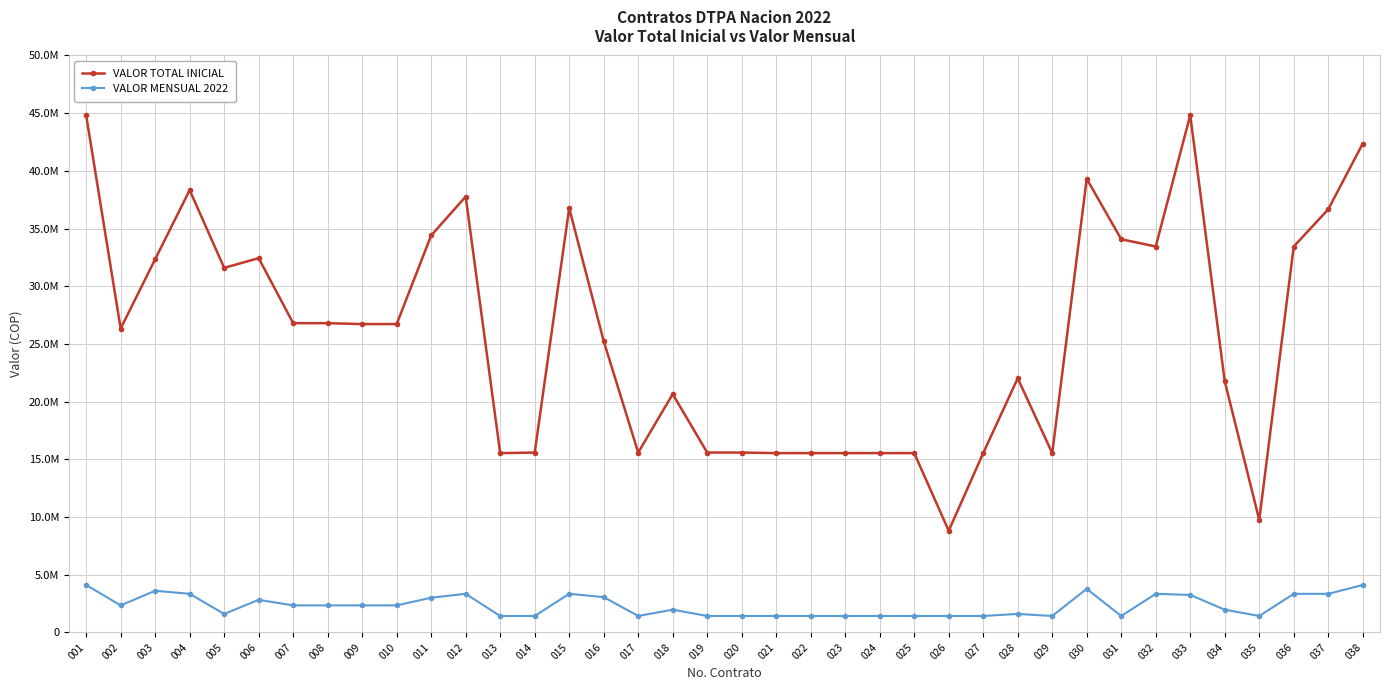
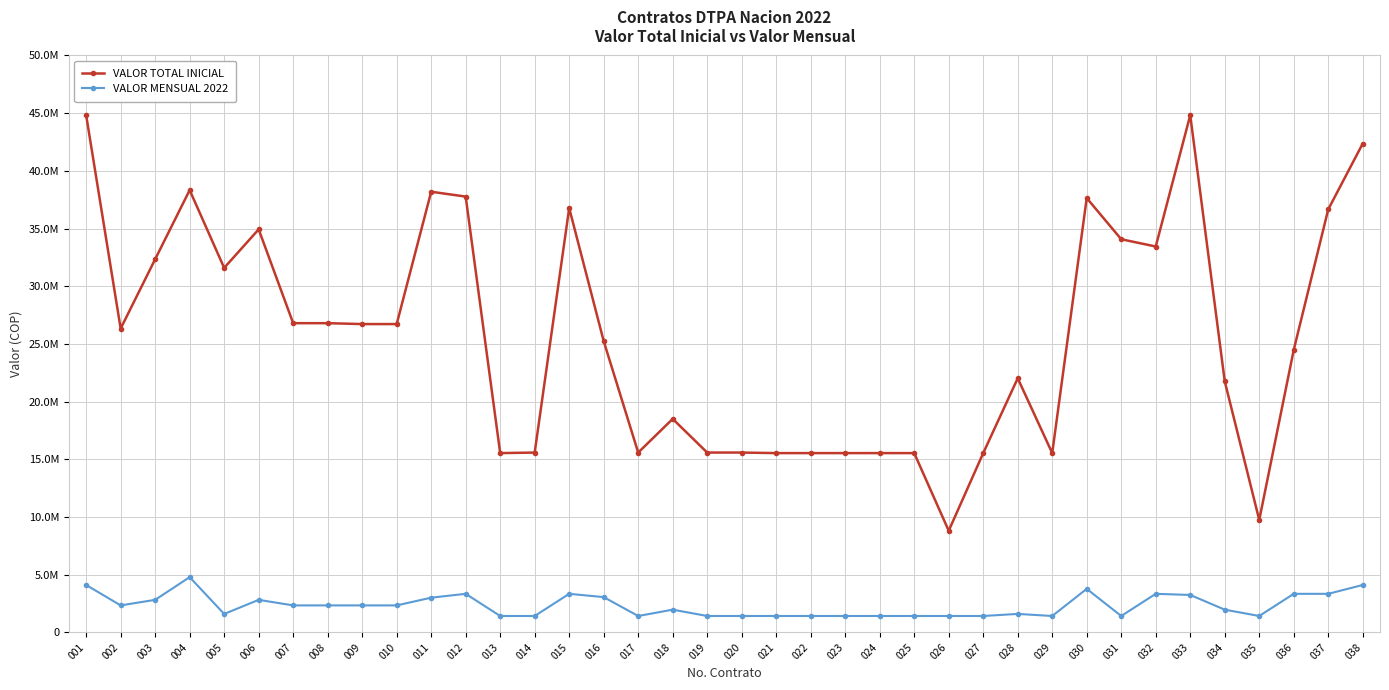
VALOR MENSUAL 2022, 003: 3600000 -> 2800000
VALOR MENSUAL 2022, 004: 3300000 -> 4800000
VALOR TOTAL INICIAL, 006: 32400000 -> 34900000
VALOR TOTAL INICIAL, 011: 34400000 -> 38200000
VALOR TOTAL INICIAL, 018: 20600000 -> 18500000
VALOR TOTAL INICIAL, 030: 39300000 -> 37600000
VALOR TOTAL INICIAL, 036: 33400000 -> 24500000
